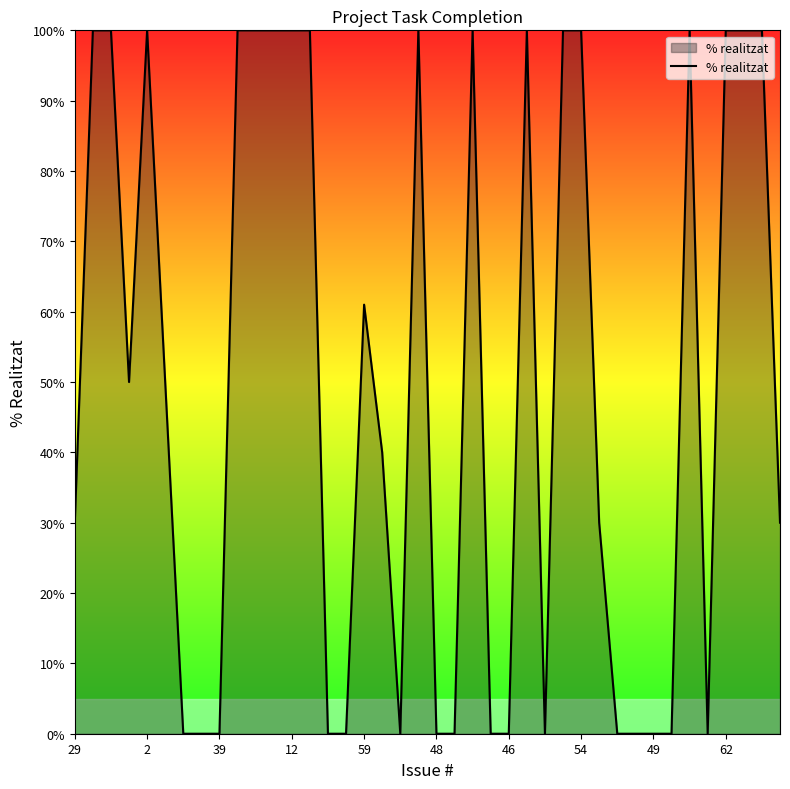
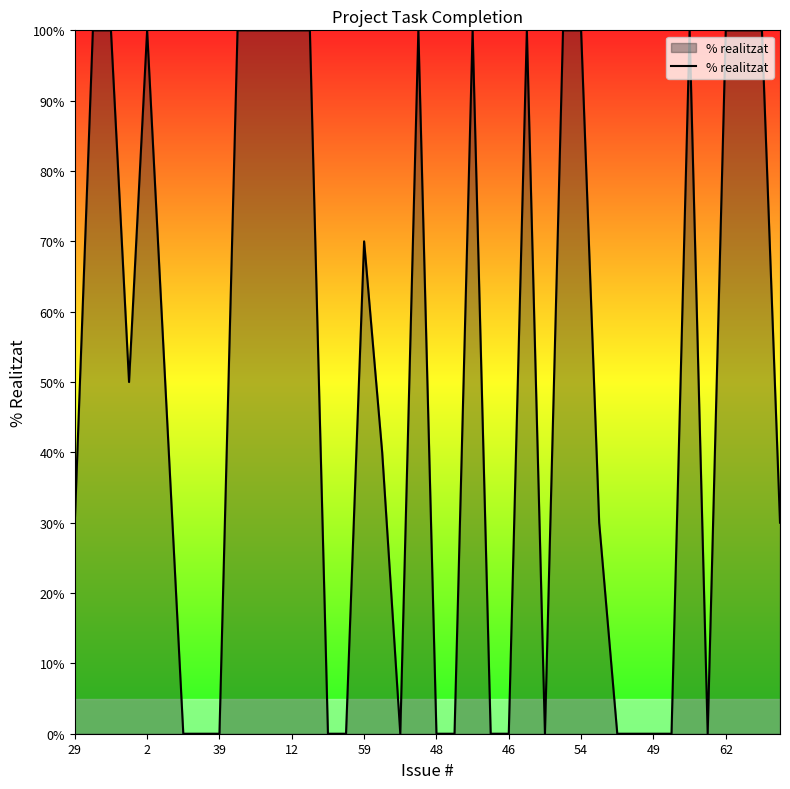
59: 61% -> 70%
